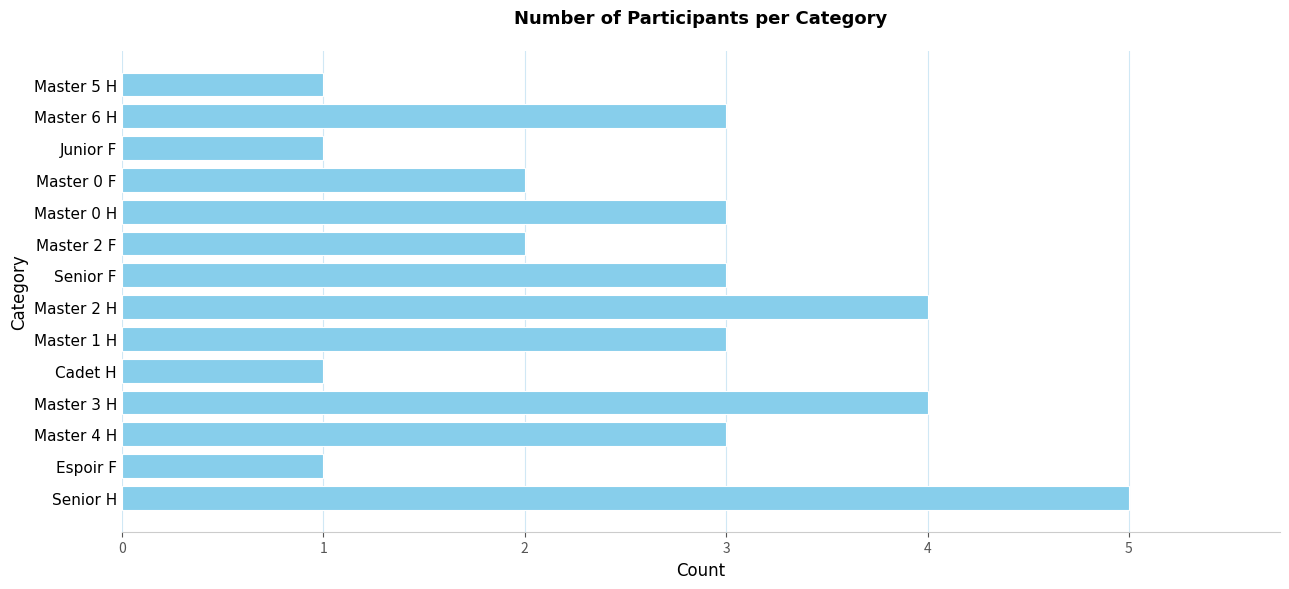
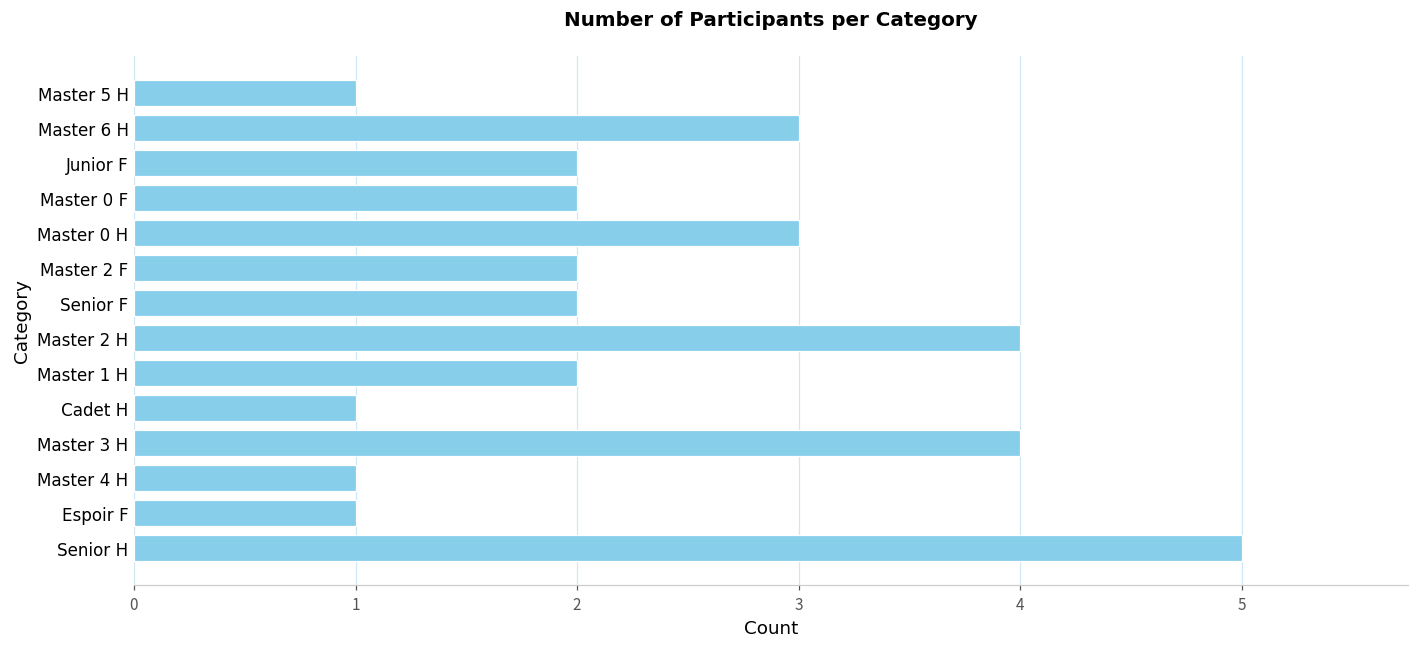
Junior F: 1 -> 2
Senior F: 3 -> 2
Master 1 H: 3 -> 2
Master 4 H: 3 -> 1
